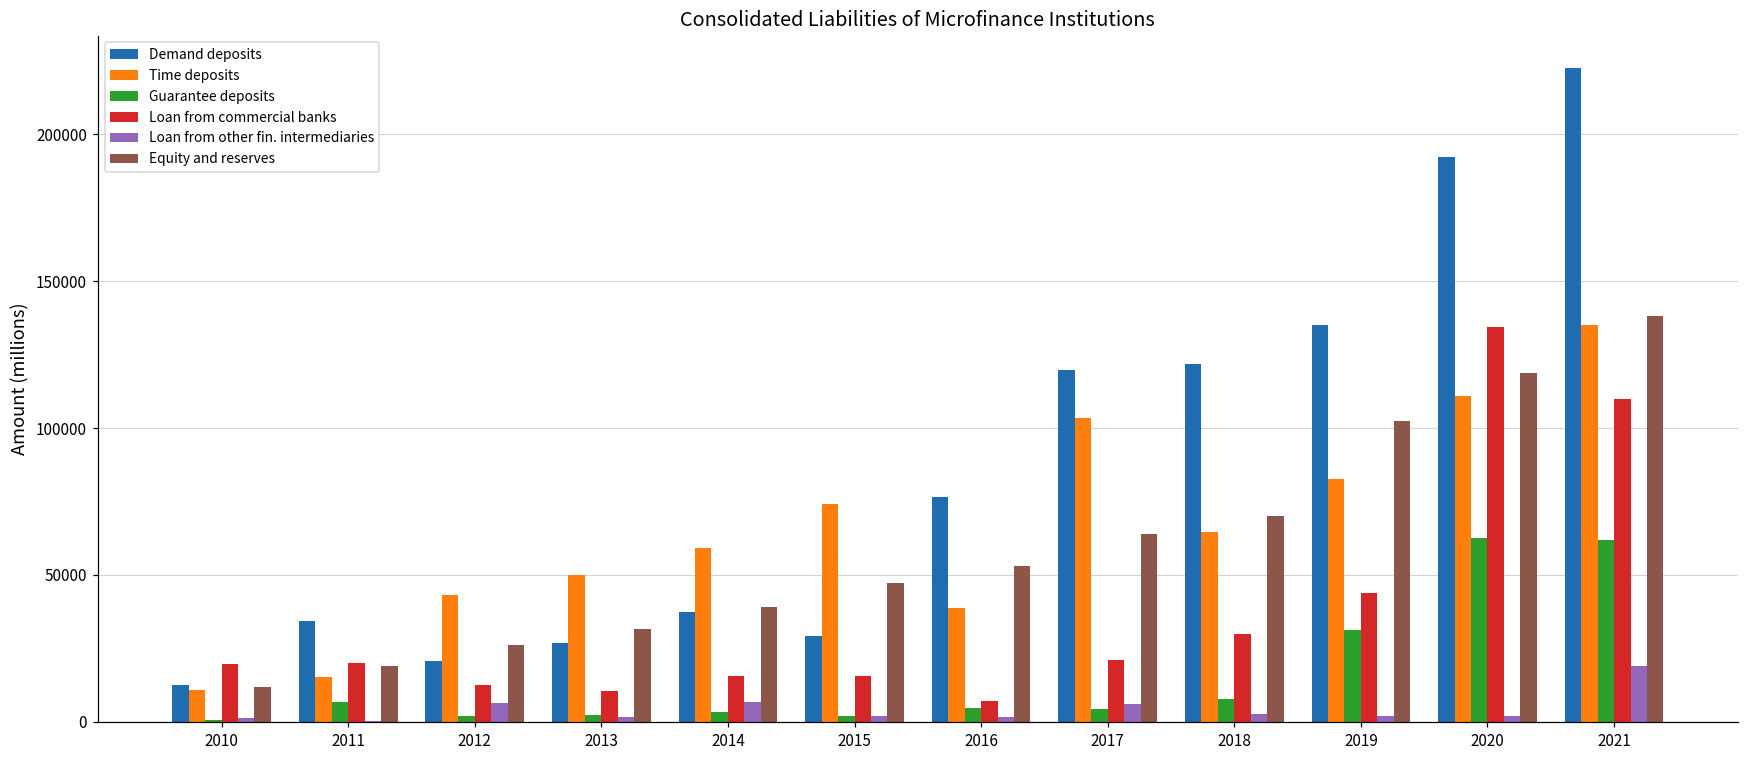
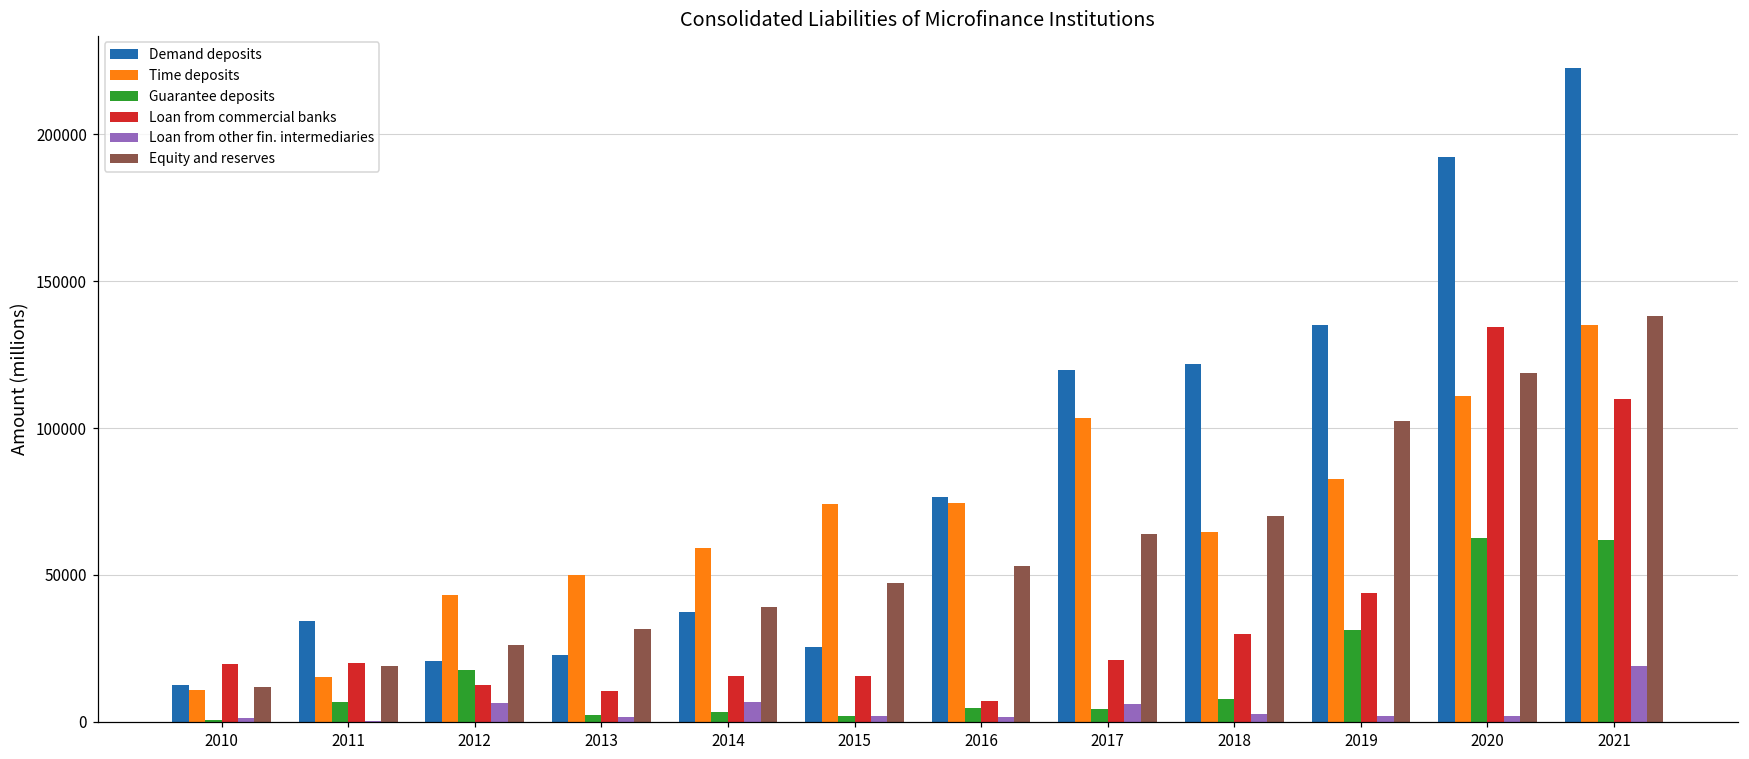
Guarantee deposits, 2012: 2000 -> 18000
Demand deposits, 2013: 27000 -> 23000
Demand deposits, 2015: 29000 -> 26000
Time deposits, 2016: 39000 -> 75000
